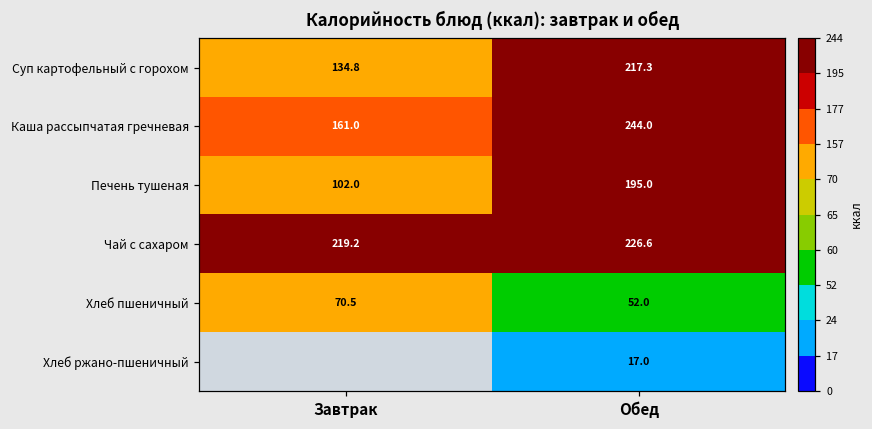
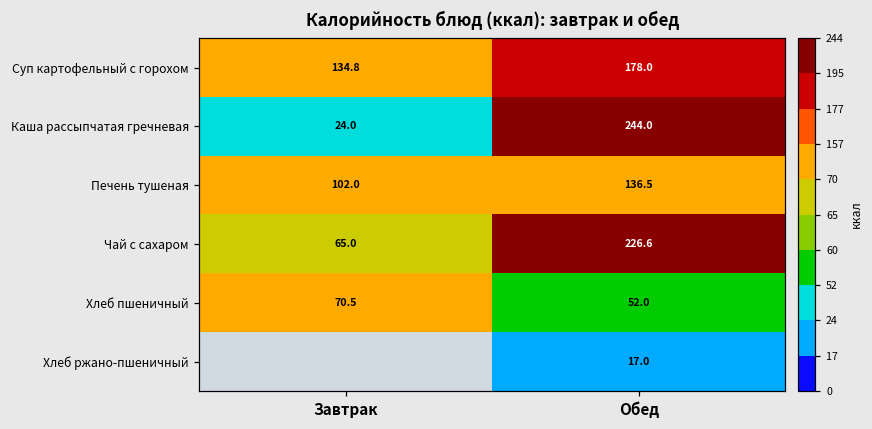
Суп картофельный с горохом, Обед: 217.3 -> 178.0
Каша рассыпчатая гречневая, Завтрак: 161.0 -> 24.0
Печень тушеная, Обед: 195.0 -> 136.5
Чай с сахаром, Завтрак: 219.2 -> 65.0
